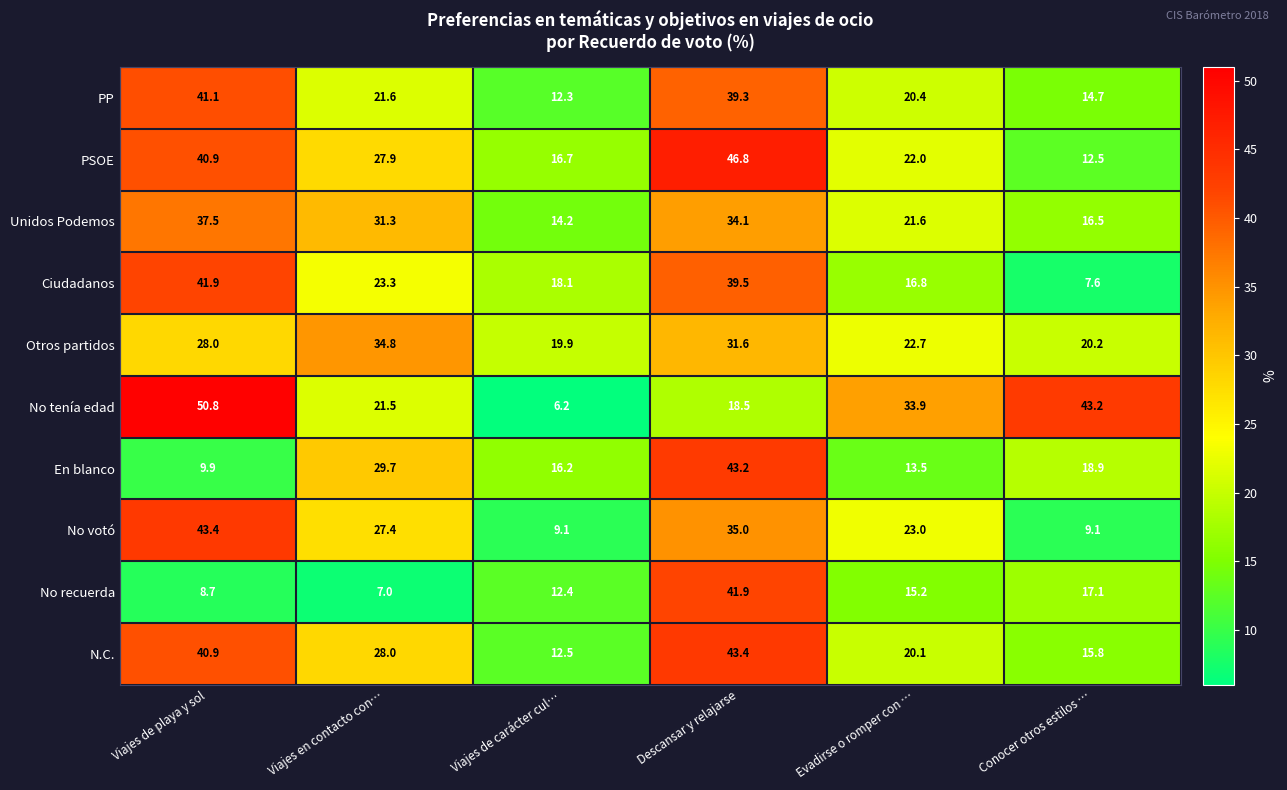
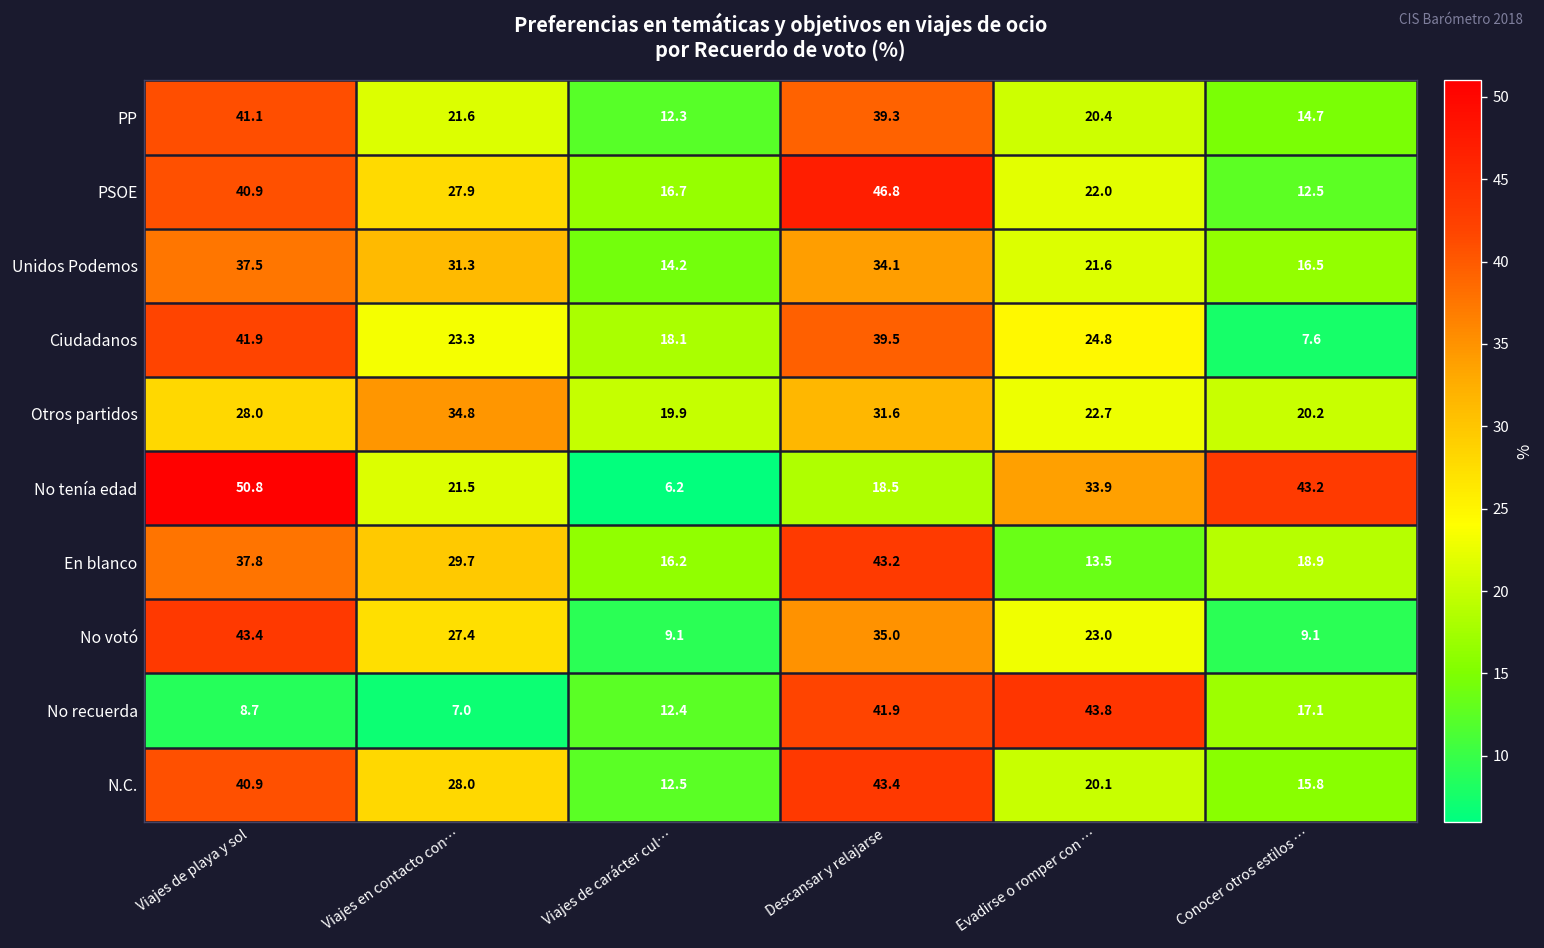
Ciudadanos, Evadirse o romper con …: 16.8 -> 24.8
En blanco, Viajes de playa y sol: 9.9 -> 37.8
No recuerda, Evadirse o romper con …: 15.2 -> 43.8
